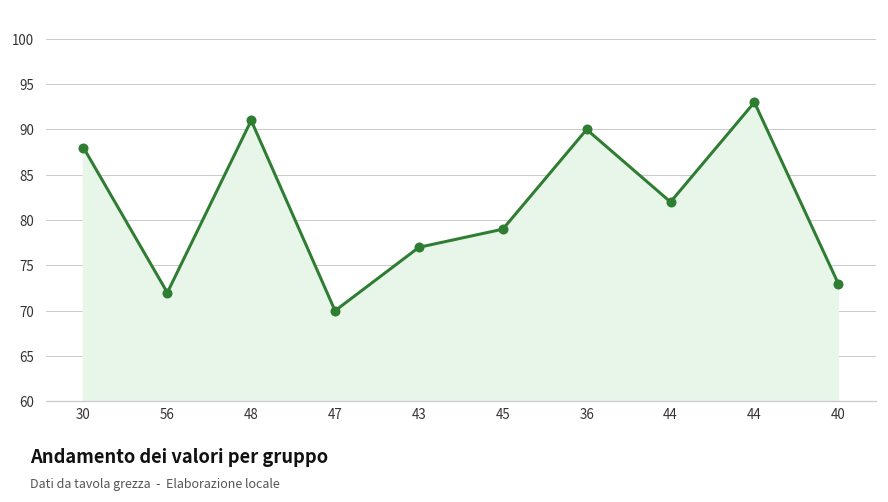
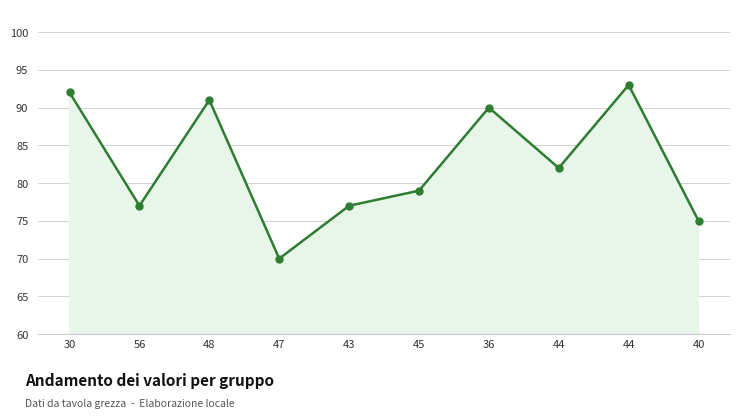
30: 88 -> 92
56: 72 -> 77
40: 73 -> 75
